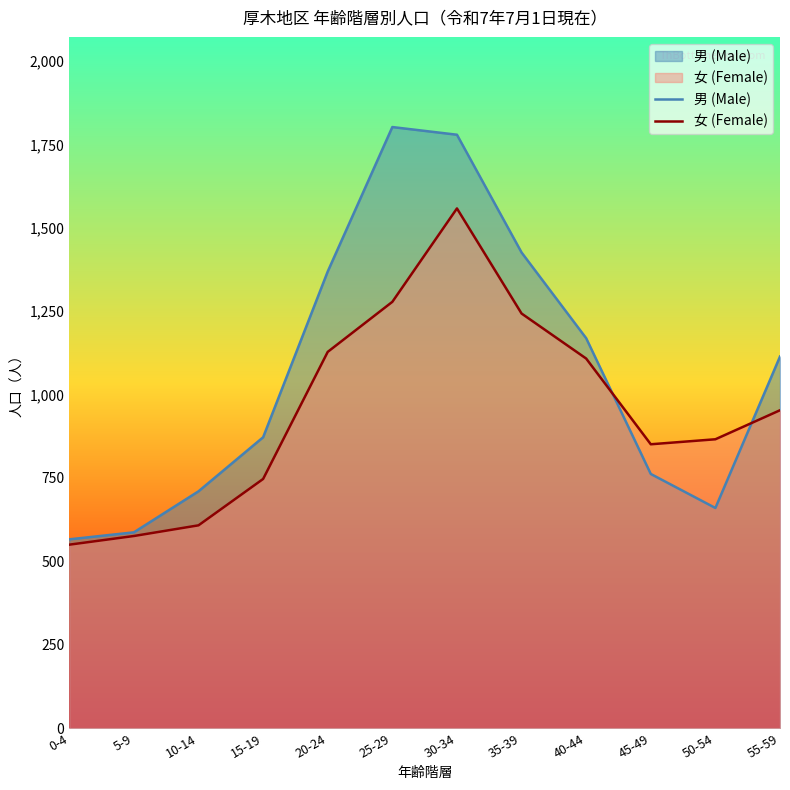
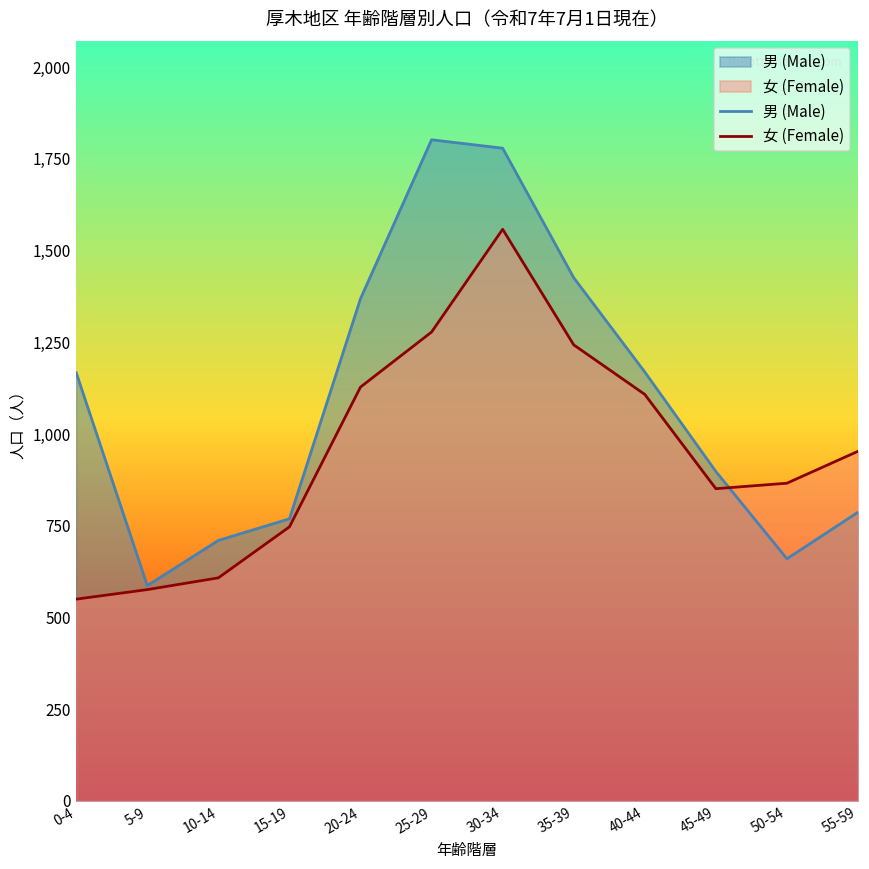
男 (Male), 0-4: 570 -> 1,170
男 (Male), 15-19: 870 -> 770
男 (Male), 45-49: 760 -> 900
男 (Male), 55-59: 1,110 -> 790
